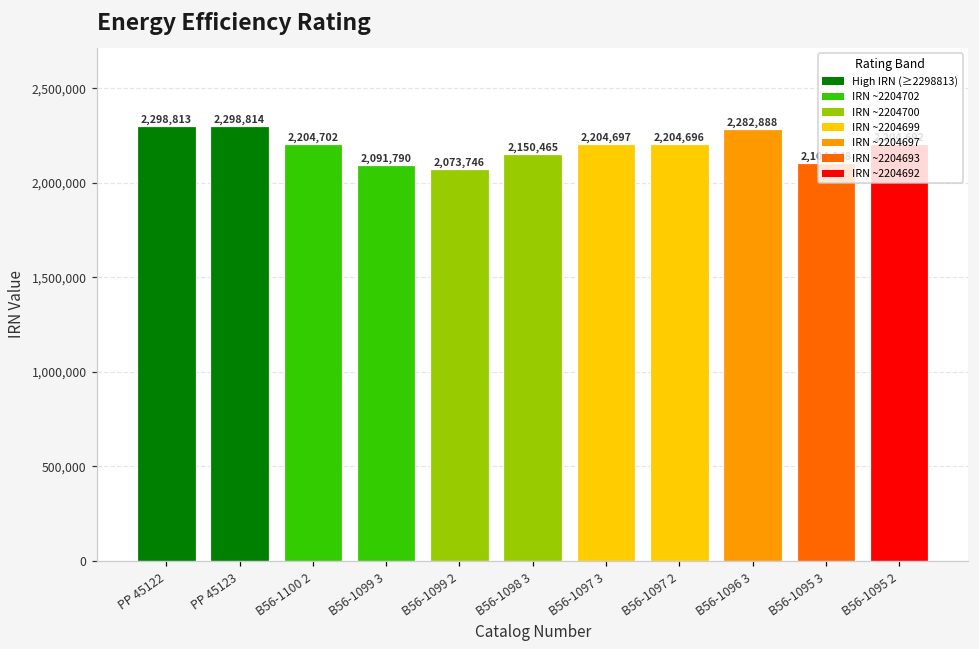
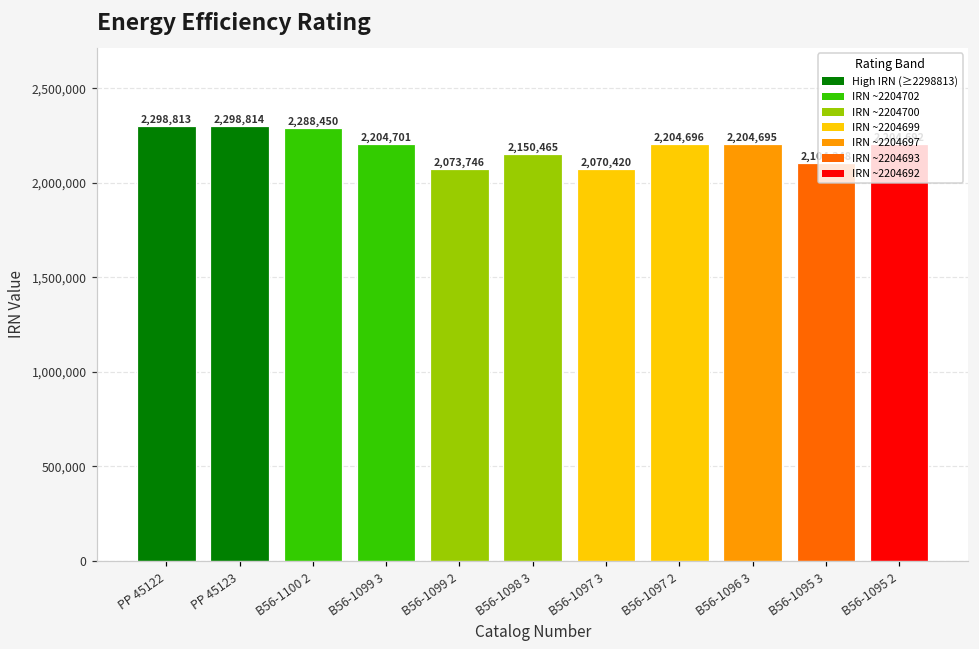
B56-1100 2: 2,204,702 -> 2,288,450
B56-1099 3: 2,091,790 -> 2,204,701
B56-1097 3: 2,204,697 -> 2,070,420
B56-1096 3: 2,282,888 -> 2,204,695
